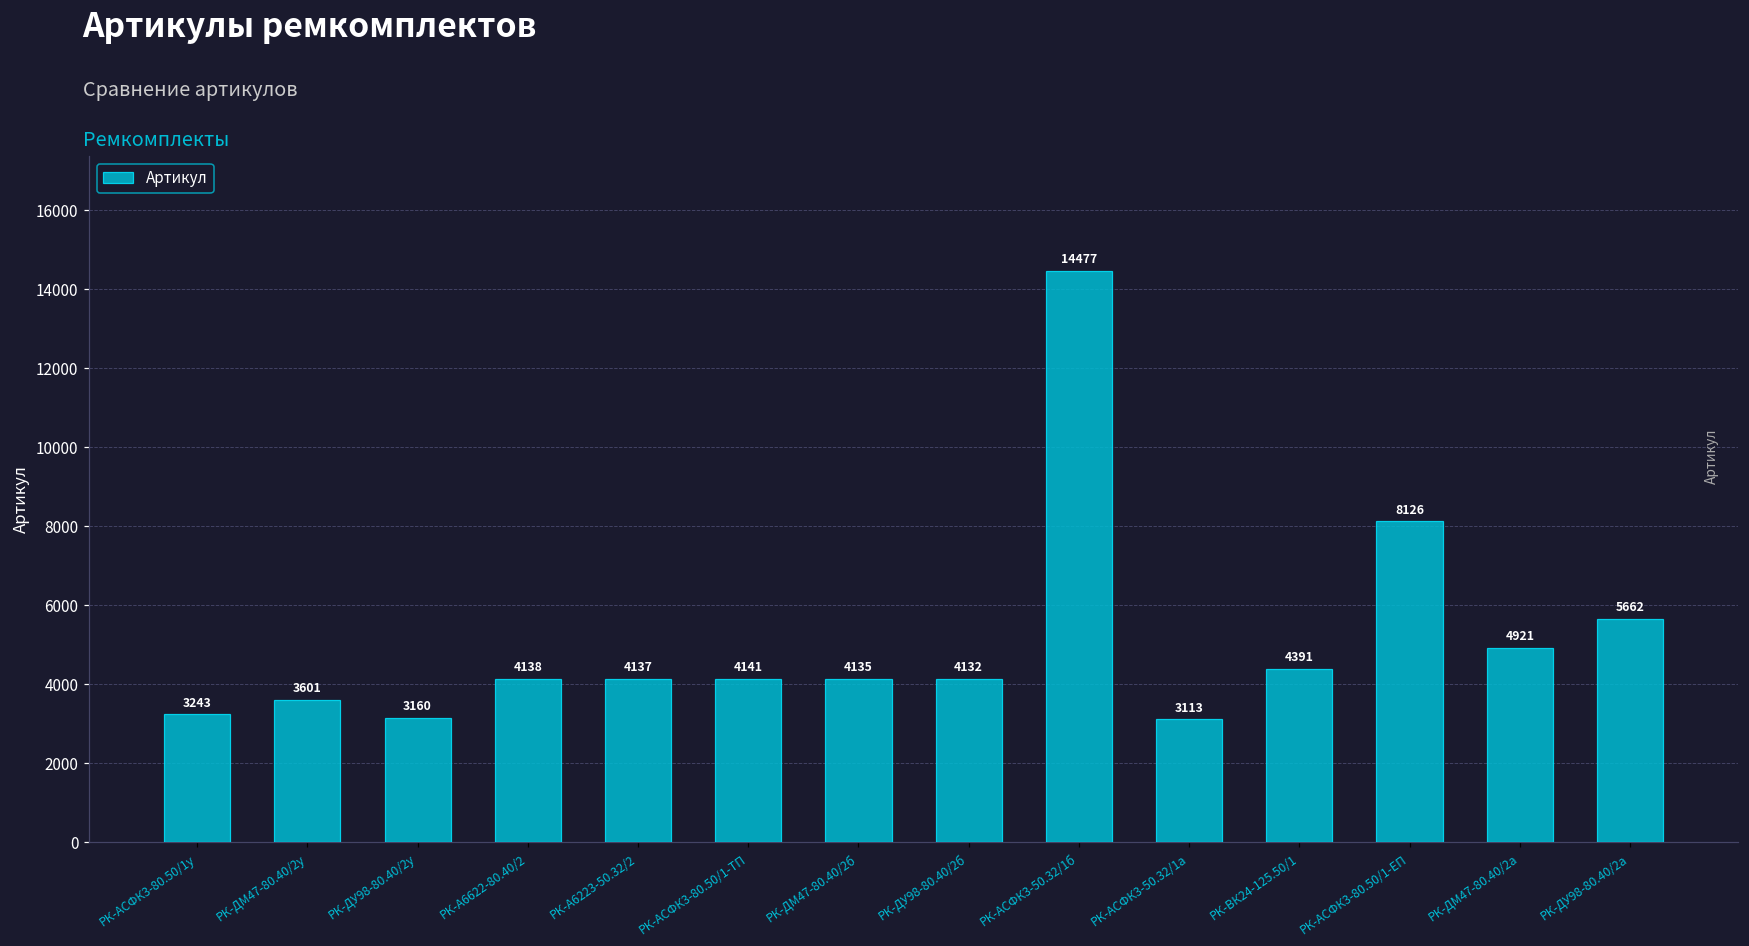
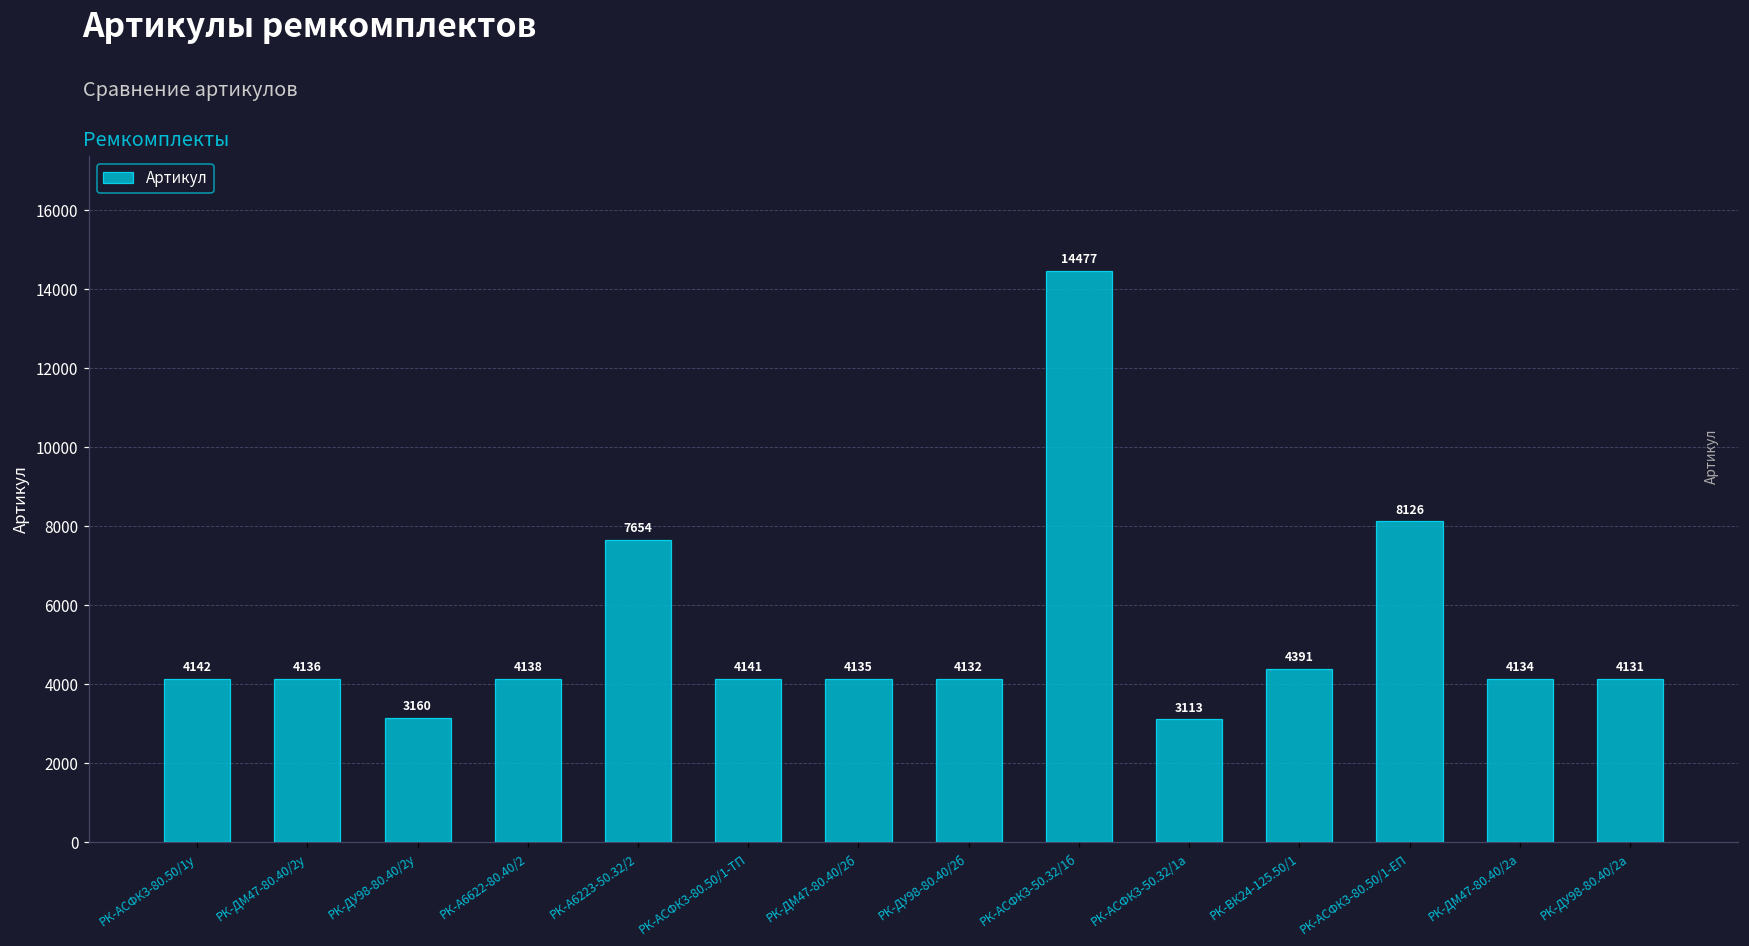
РК-АСФК3-80.50/1у: 3243 -> 4142
РК-ДМ47-80.40/2у: 3601 -> 4136
РК-А6223-50.32/2: 4137 -> 7654
РК-ДМ47-80.40/2а: 4921 -> 4134
РК-ДУ98-80.40/2а: 5662 -> 4131
